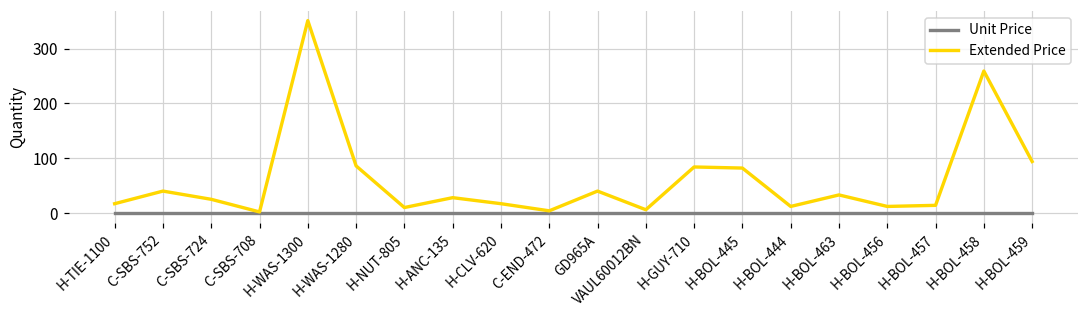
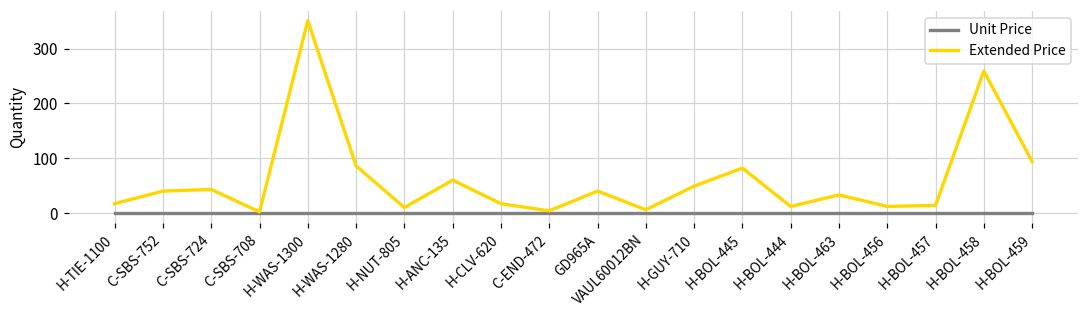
Extended Price, C-SBS-724: 30 -> 40
Extended Price, H-ANC-135: 30 -> 60
Extended Price, H-GUY-710: 80 -> 50
